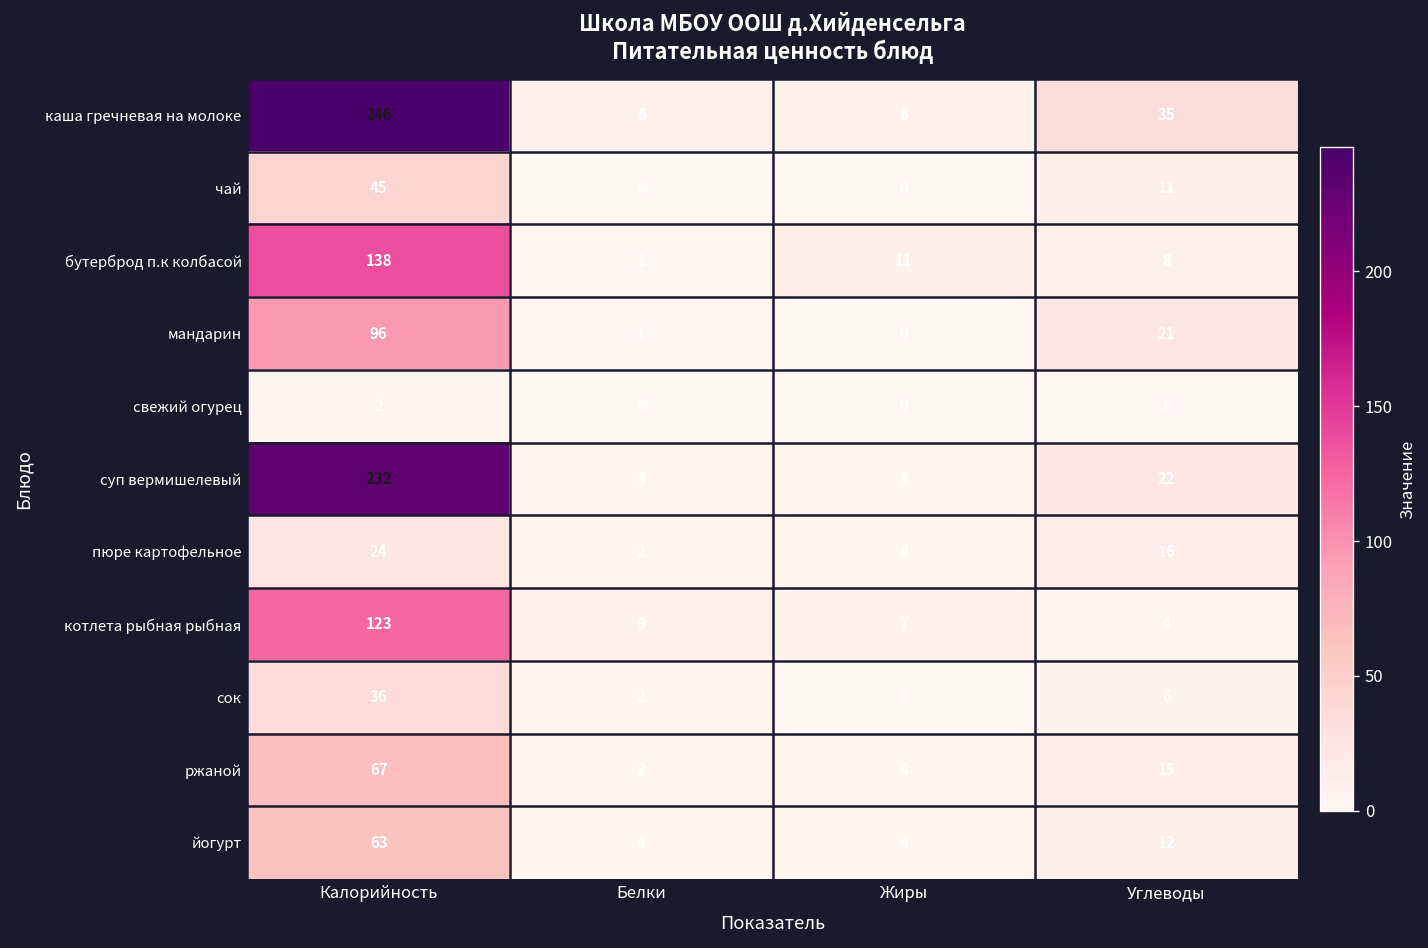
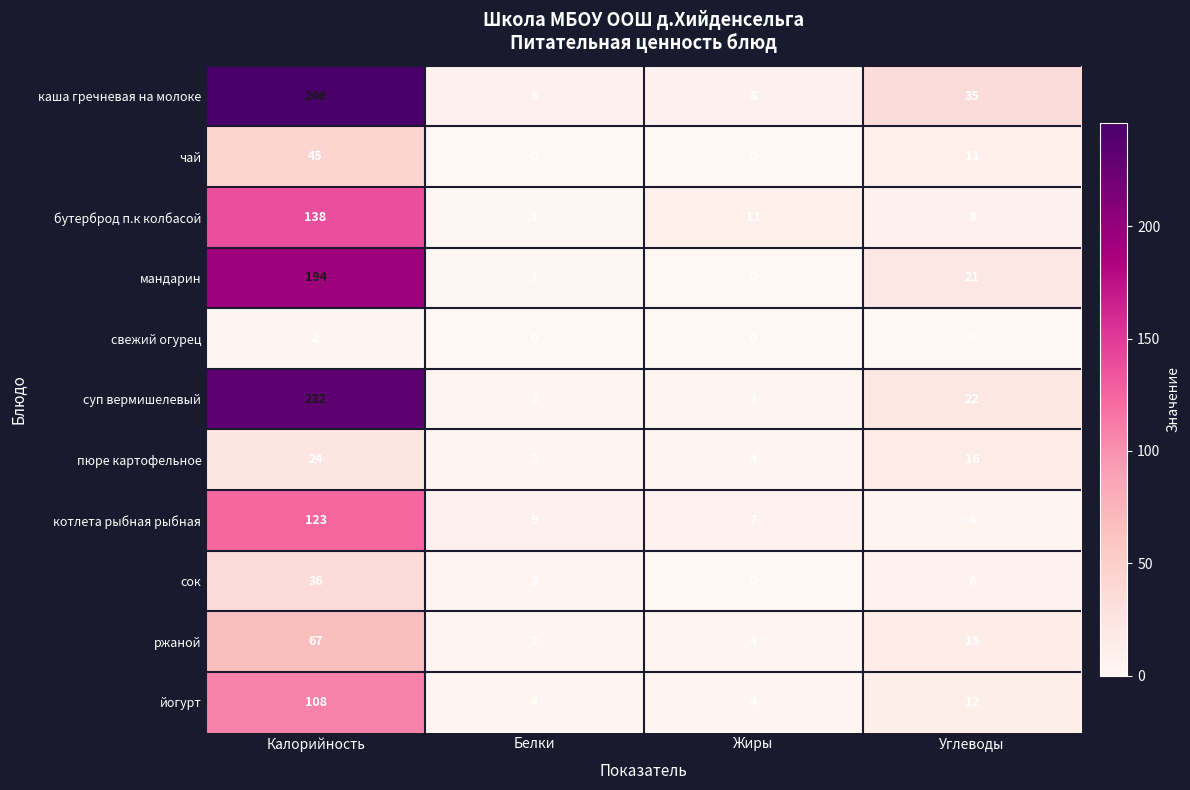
мандарин, Калорийность: 96 -> 194
йогурт, Калорийность: 63 -> 108
